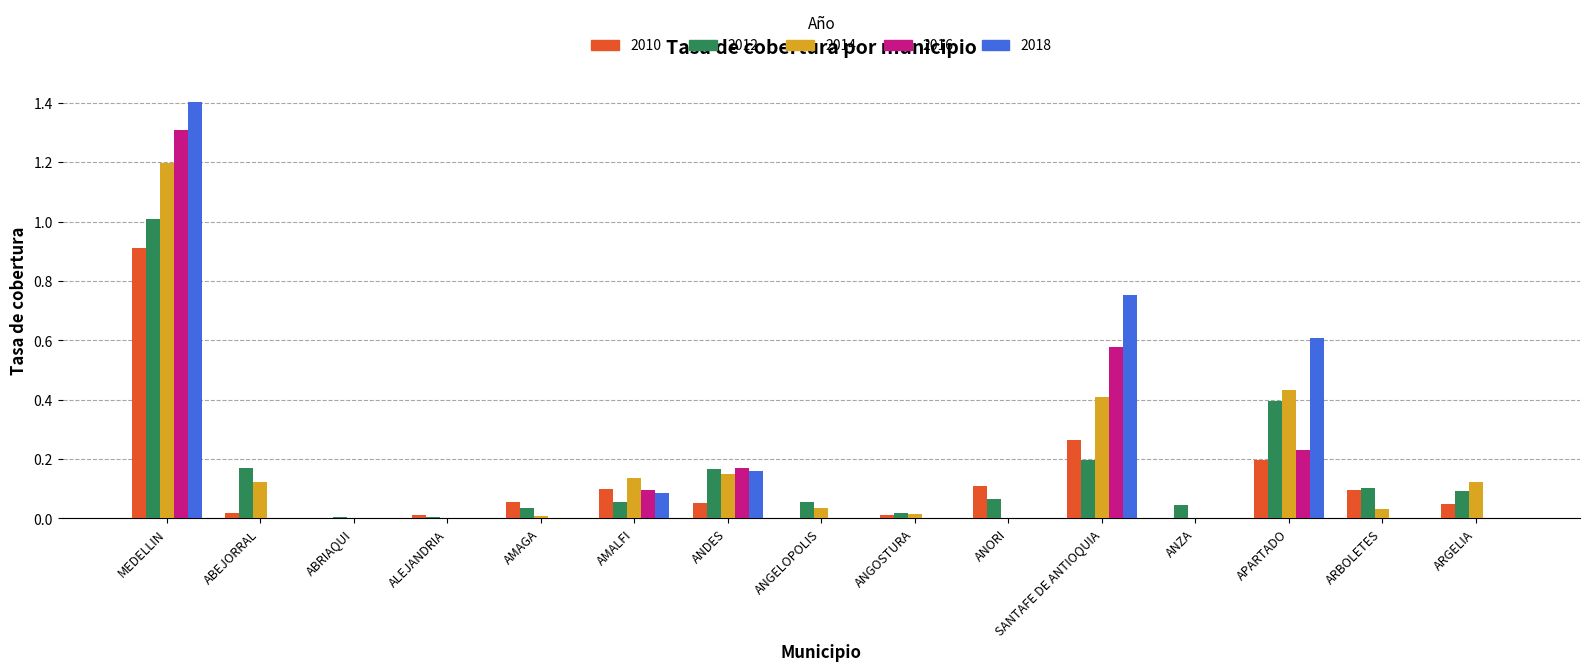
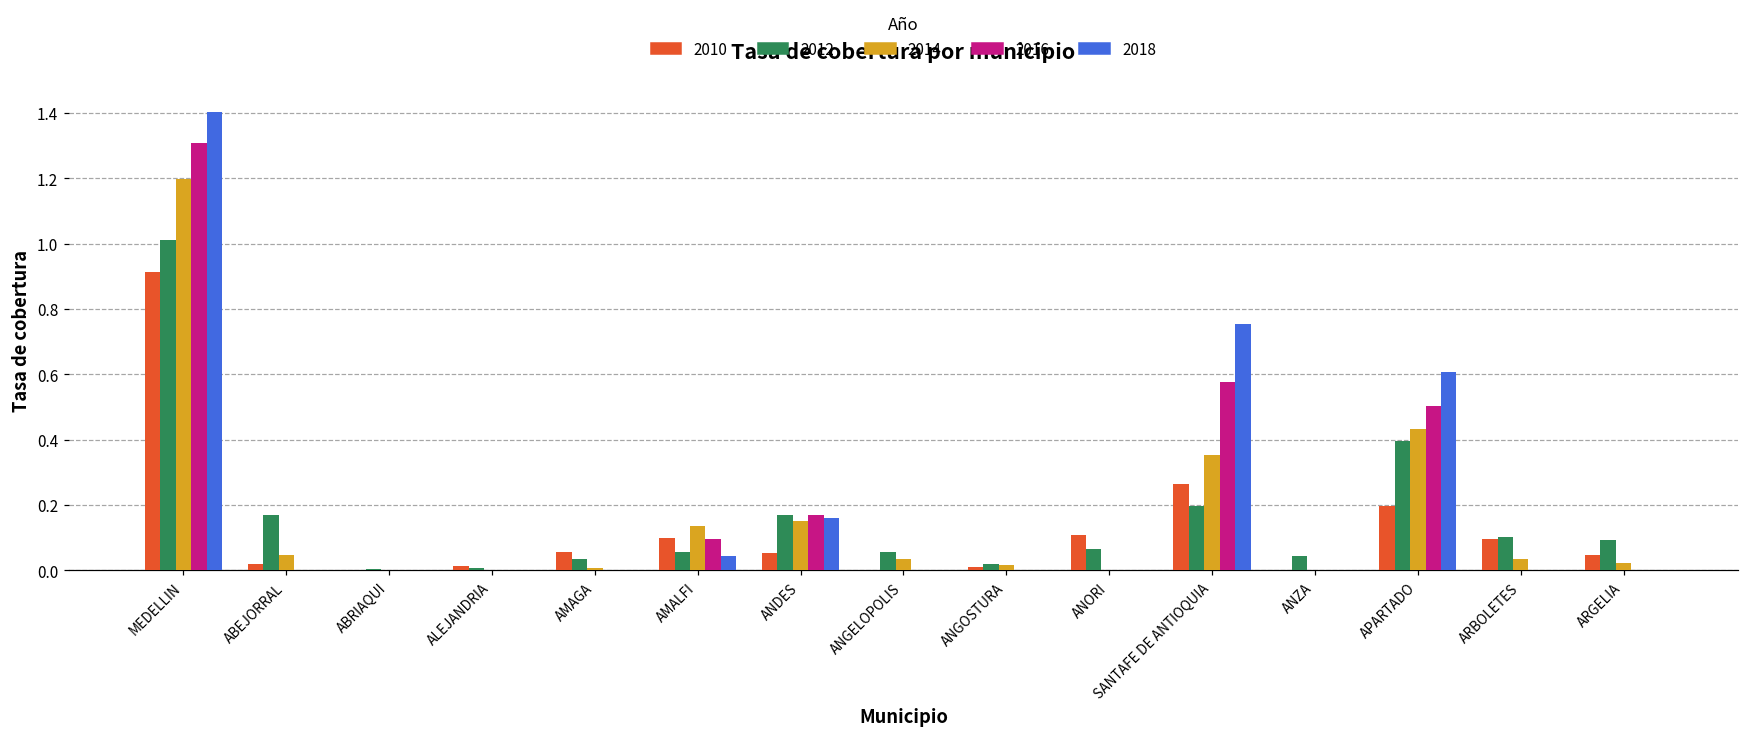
2014, ABEJORRAL: 0.12 -> 0.05
2018, AMALFI: 0.09 -> 0.04
2014, SANTAFE DE ANTIOQUIA: 0.41 -> 0.35
2016, APARTADO: 0.23 -> 0.50
2014, ARGELIA: 0.12 -> 0.02
